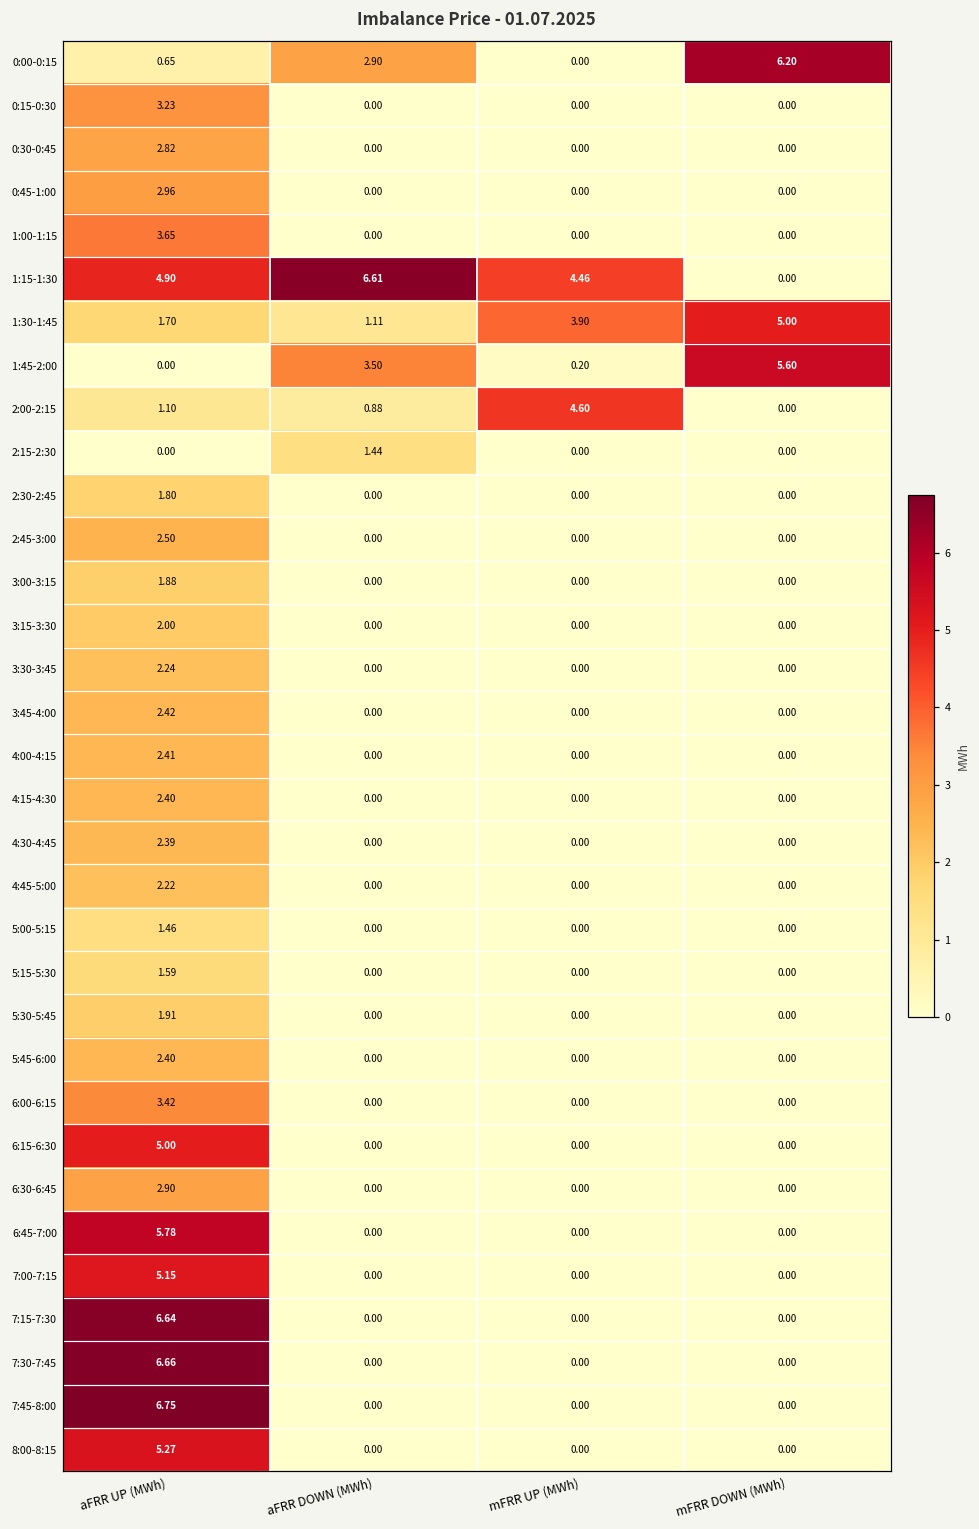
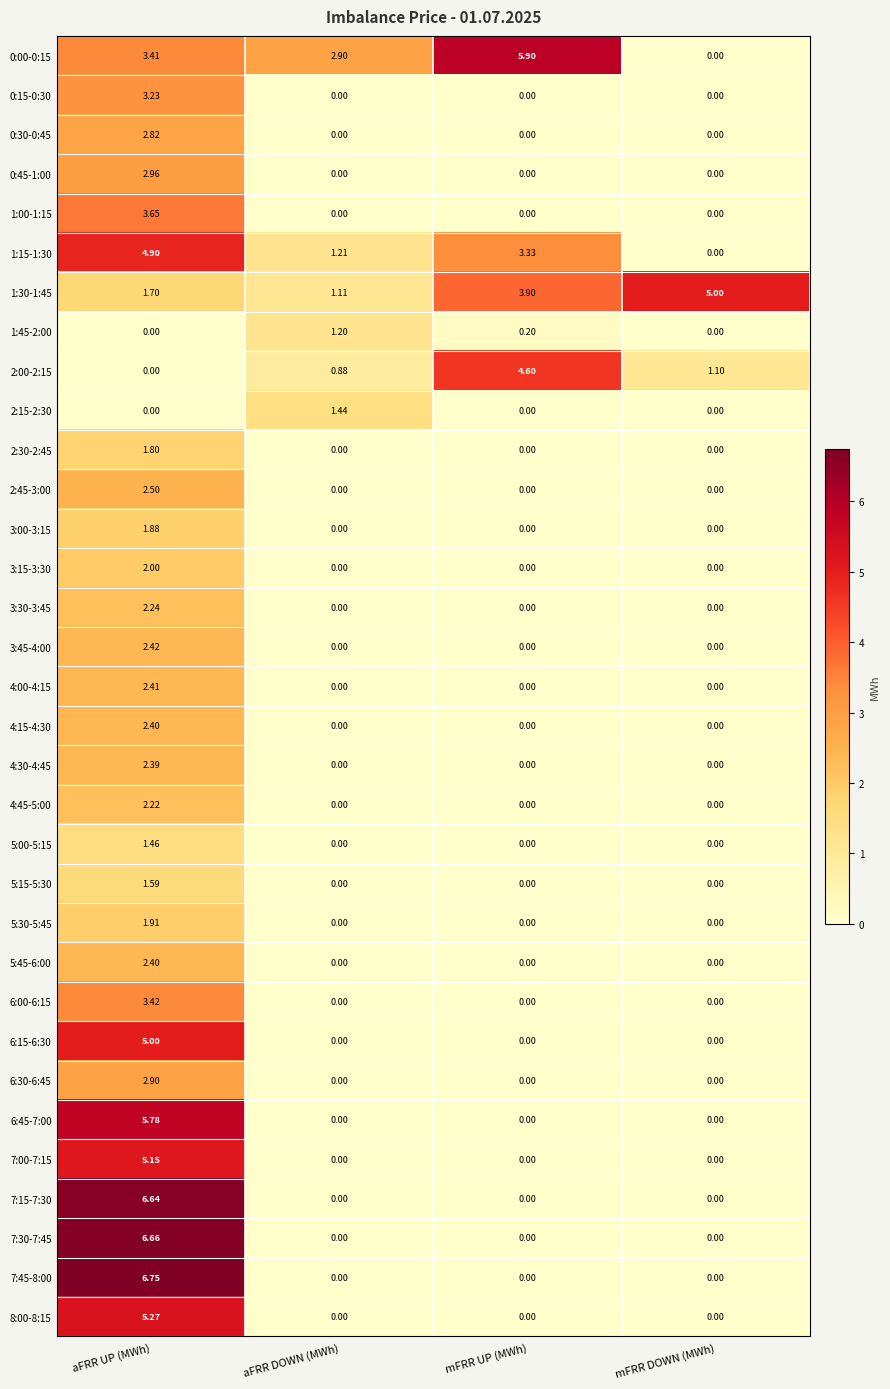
0:00-0:15, aFRR UP (MWh): 0.65 -> 3.41
0:00-0:15, mFRR UP (MWh): 0.00 -> 5.90
0:00-0:15, mFRR DOWN (MWh): 6.20 -> 0.00
1:15-1:30, aFRR DOWN (MWh): 6.61 -> 1.21
1:15-1:30, mFRR UP (MWh): 4.46 -> 3.33
1:45-2:00, aFRR DOWN (MWh): 3.50 -> 1.20
1:45-2:00, mFRR DOWN (MWh): 5.60 -> 0.00
2:00-2:15, aFRR UP (MWh): 1.10 -> 0.00
2:00-2:15, mFRR DOWN (MWh): 0.00 -> 1.10
